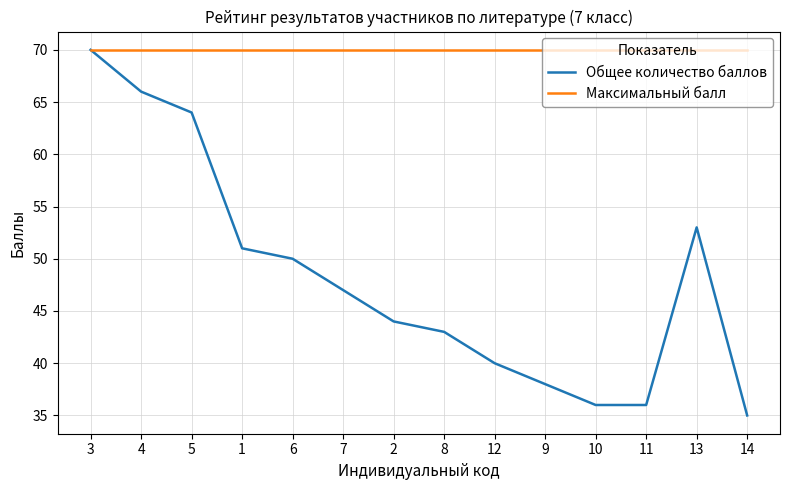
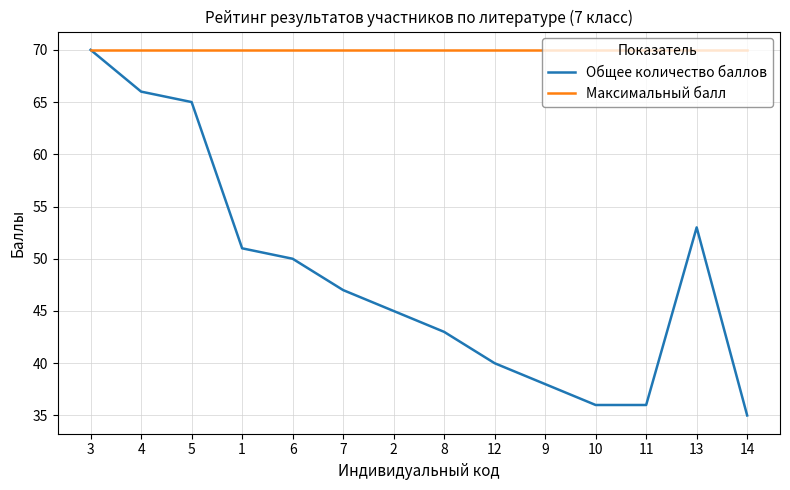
Общее количество баллов, 5: 64 -> 65
Общее количество баллов, 2: 44 -> 45
